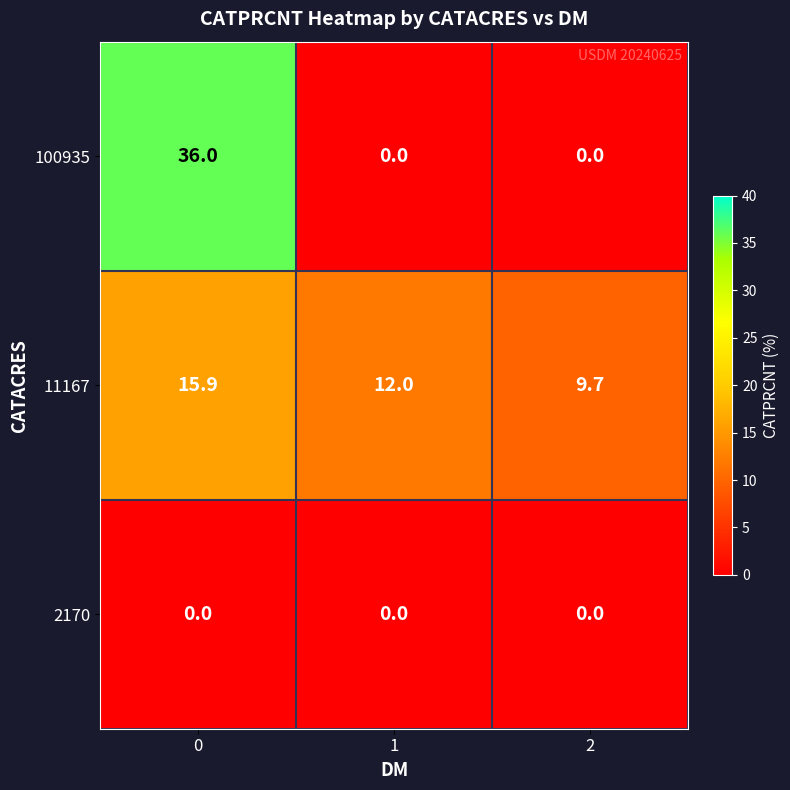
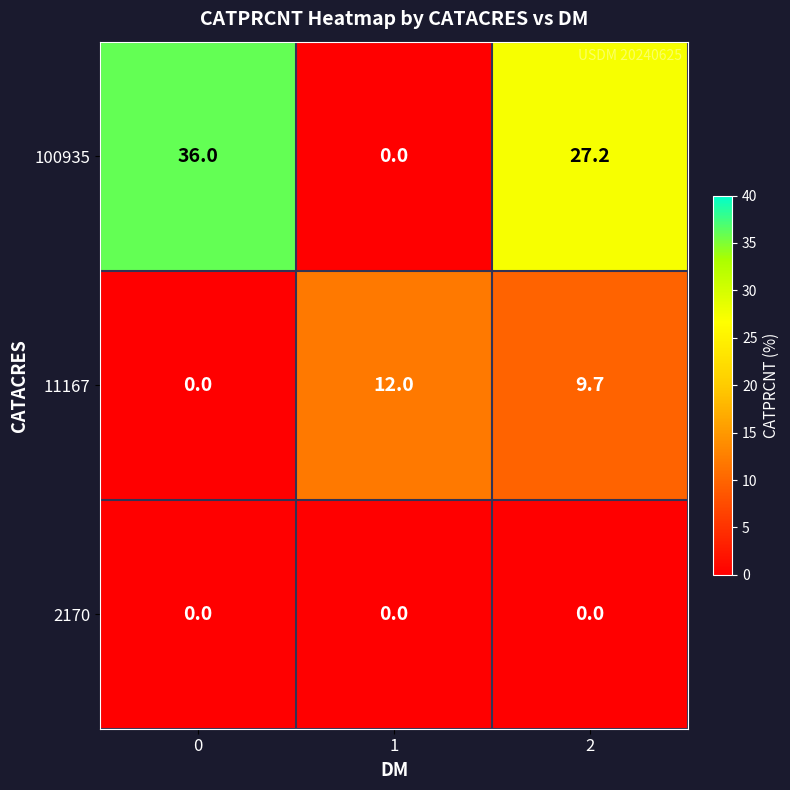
100935, 2: 0.0 -> 27.2
11167, 0: 15.9 -> 0.0
